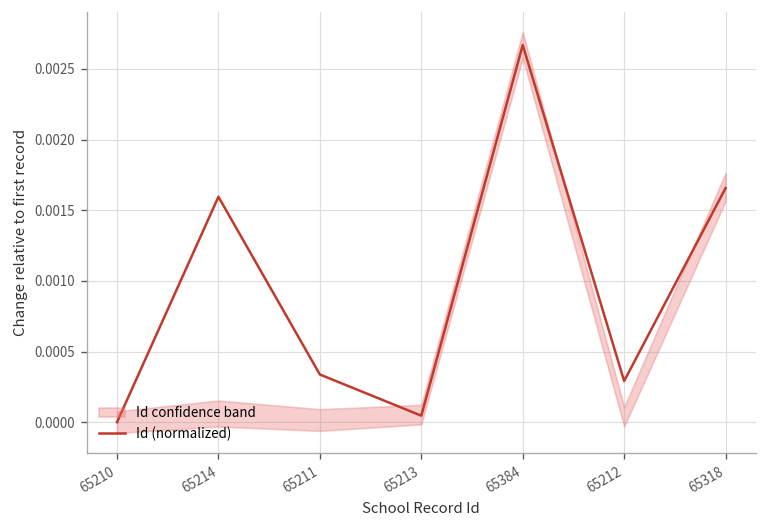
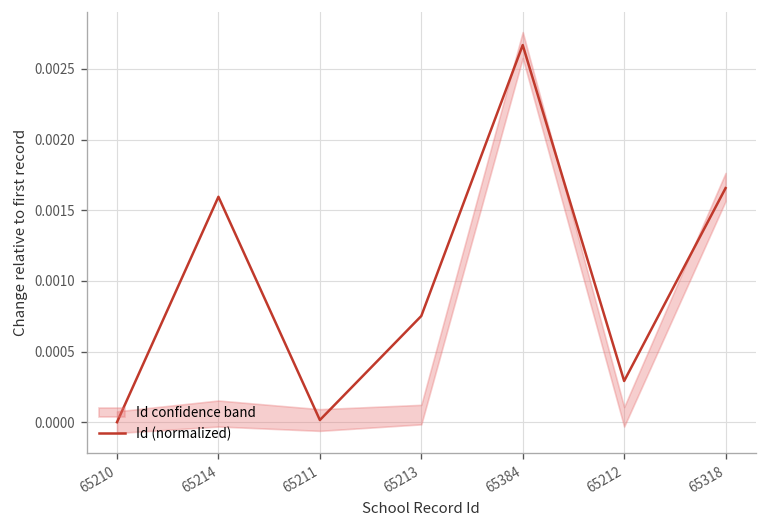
Id (normalized), 65211: 0.00034 -> 0.00002
Id (normalized), 65213: 0.00005 -> 0.00075
